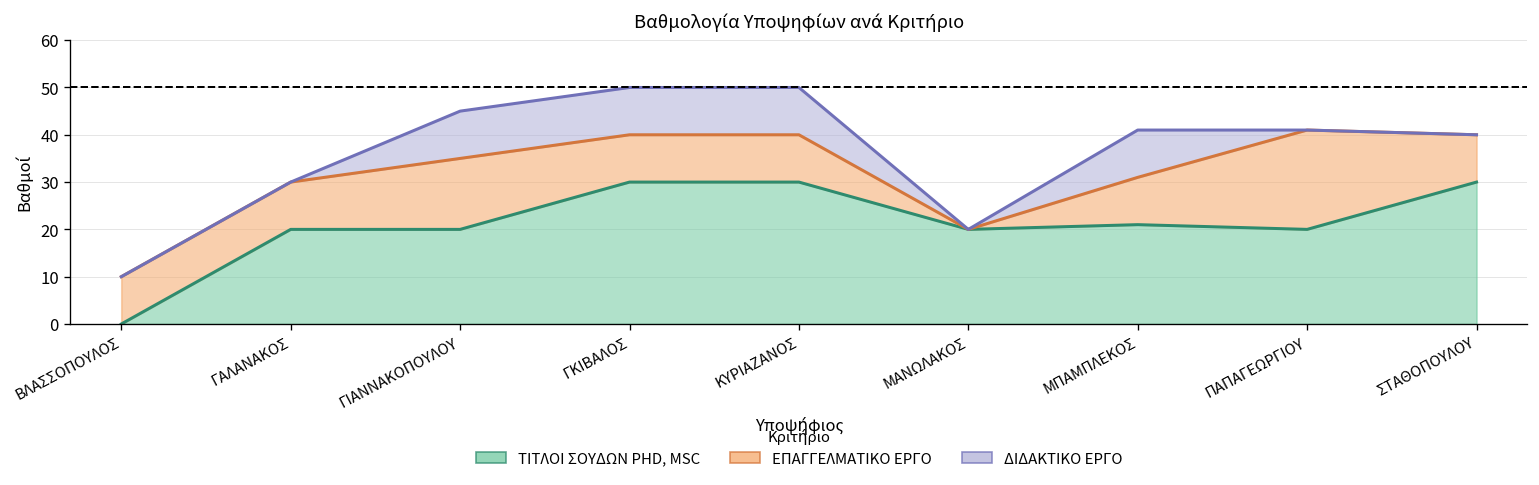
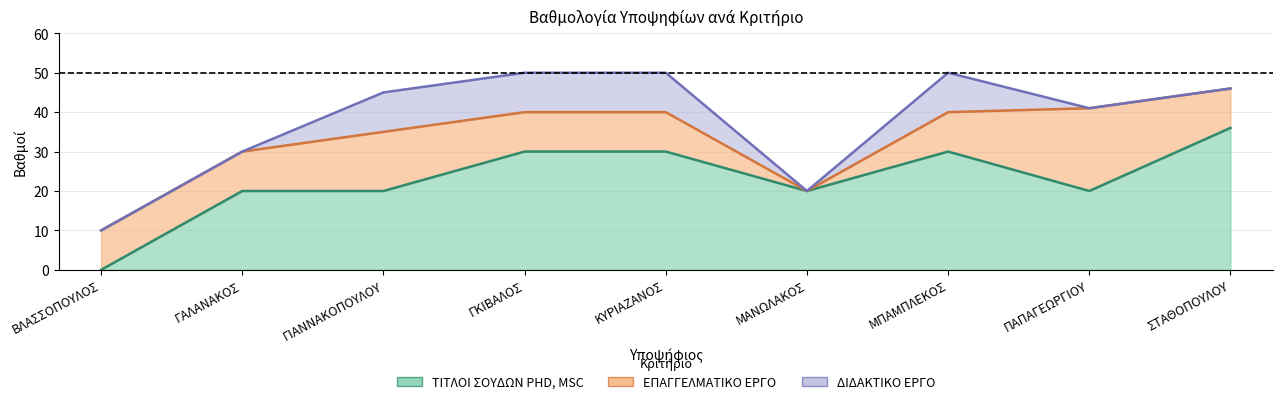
ΤΙΤΛΟΙ ΣΟΥΔΩΝ PHD, MSC, ΜΠΑΜΠΛΕΚΟΣ: 21 -> 30
ΤΙΤΛΟΙ ΣΟΥΔΩΝ PHD, MSC, ΣΤΑΘΟΠΟΥΛΟΥ: 30 -> 36
